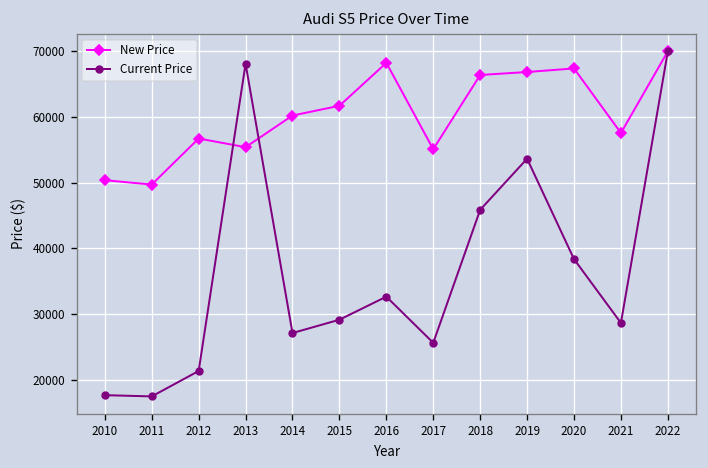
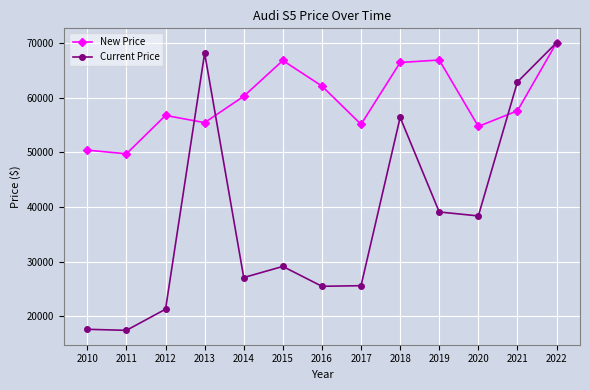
New Price, 2015: 62000 -> 67000
New Price, 2016: 68000 -> 62000
Current Price, 2016: 33000 -> 26000
Current Price, 2018: 46000 -> 56000
Current Price, 2019: 54000 -> 39000
New Price, 2020: 67000 -> 55000
Current Price, 2021: 29000 -> 63000
